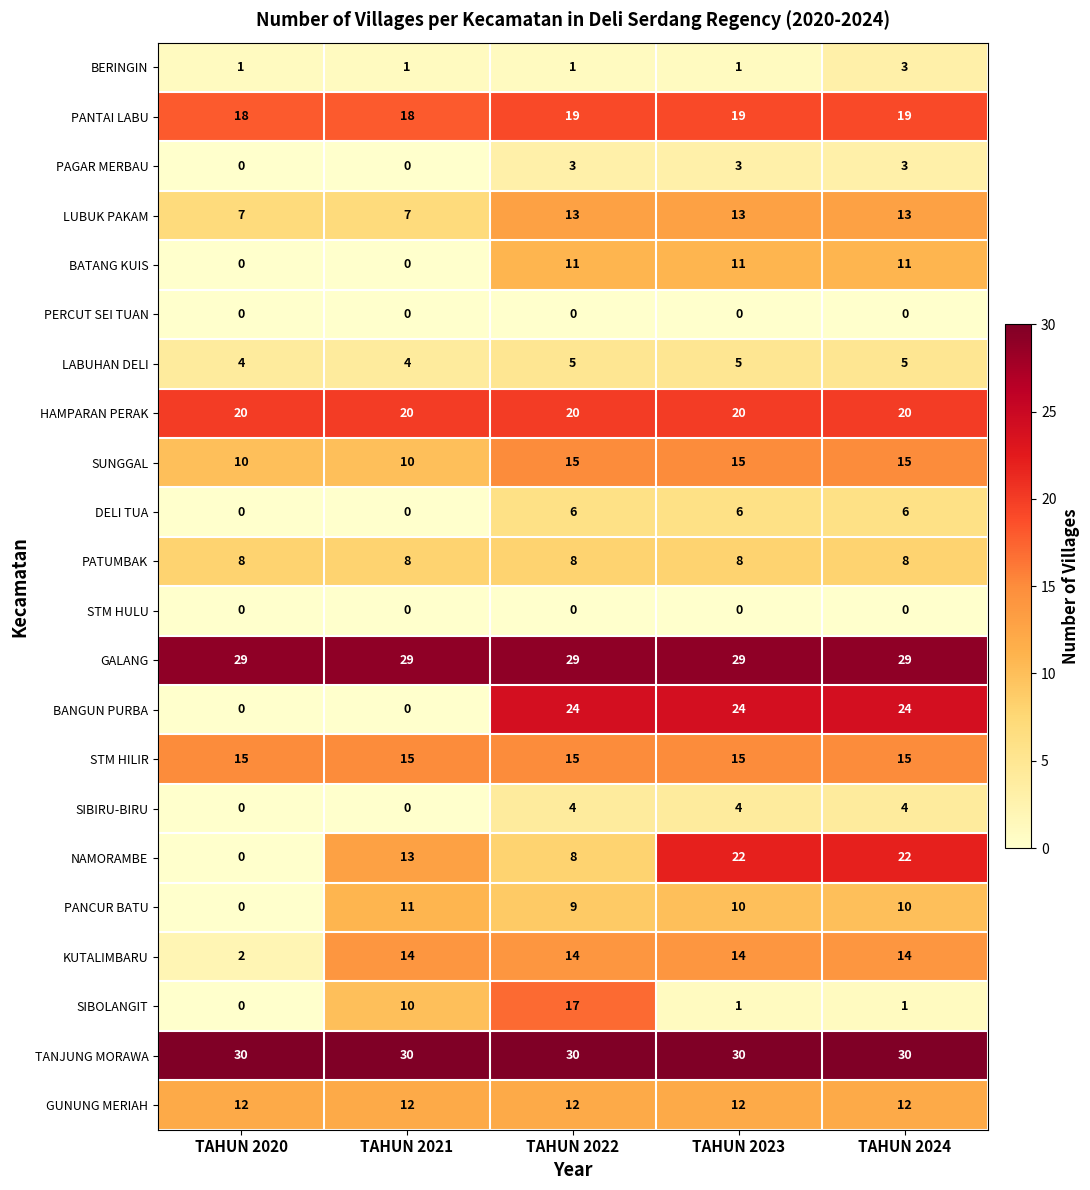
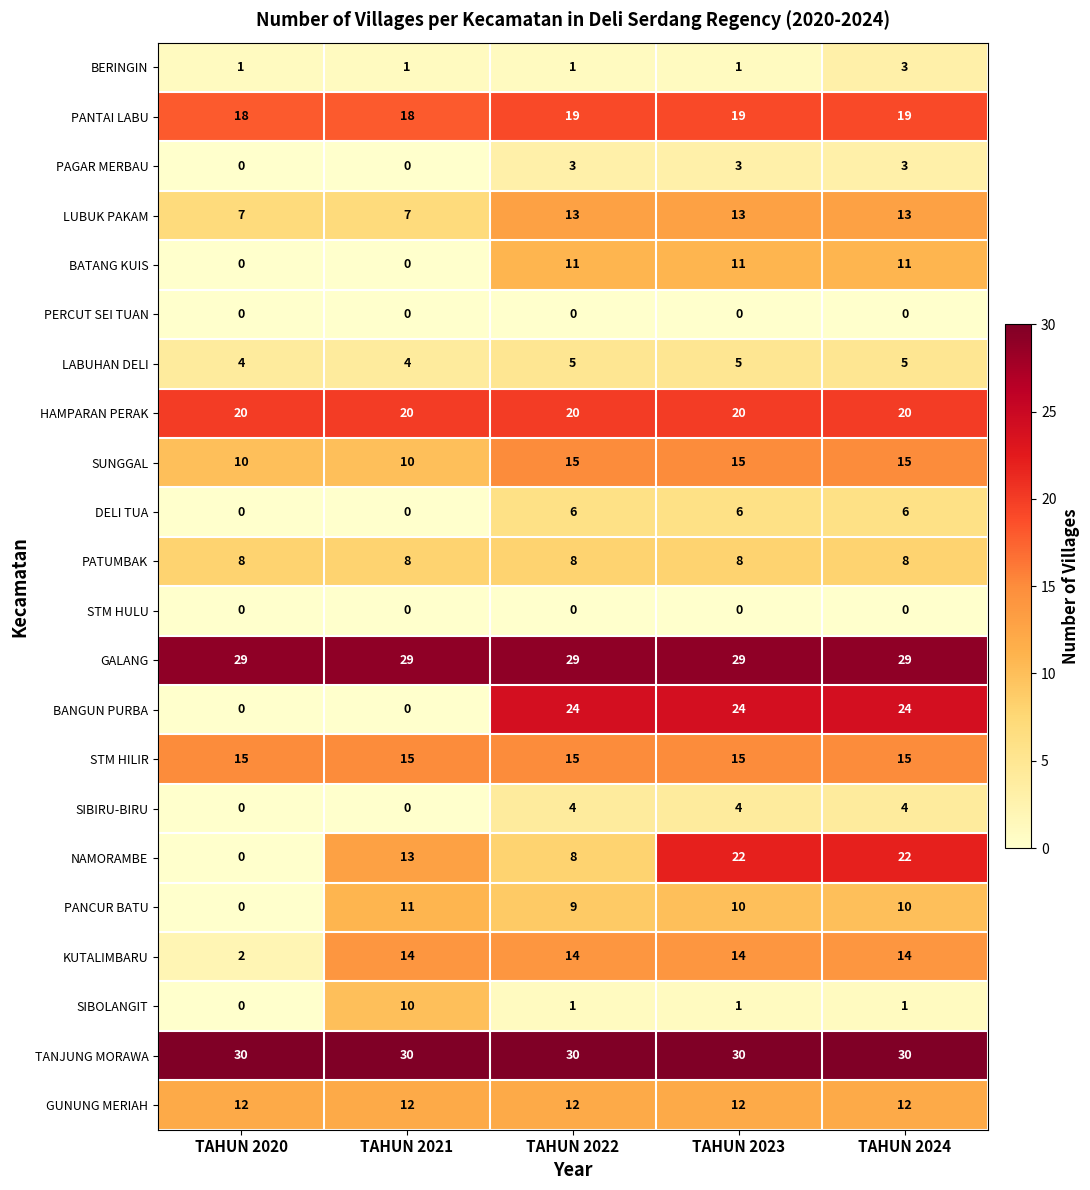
SIBOLANGIT, TAHUN 2022: 17 -> 1
